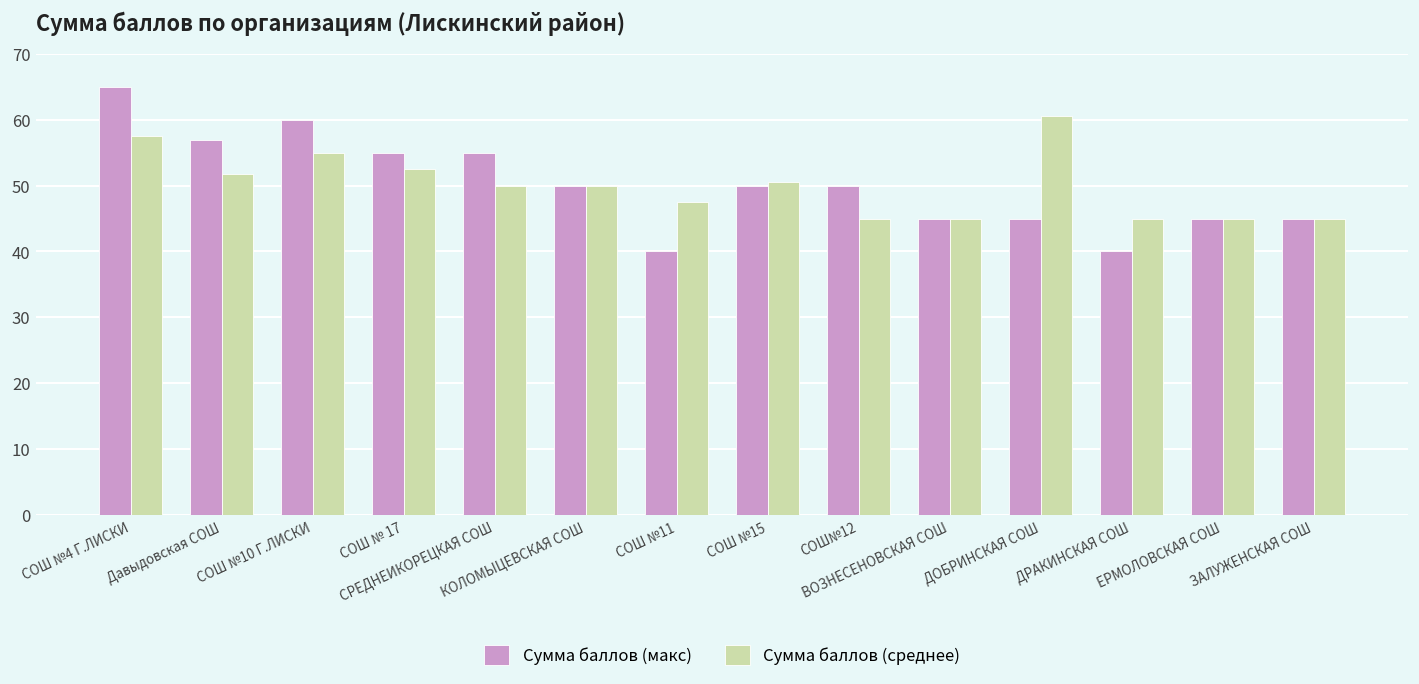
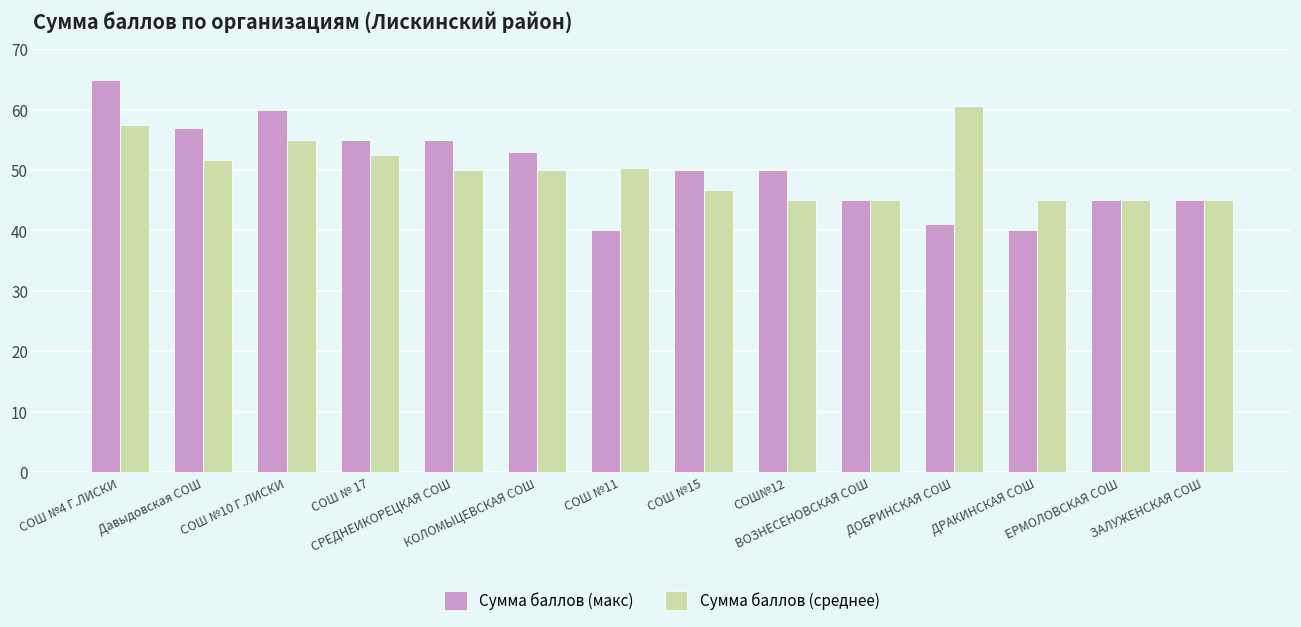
Сумма баллов (макс), КОЛОМЫЦЕВСКАЯ СОШ: 50 -> 53
Сумма баллов (среднее), СОШ №11: 48 -> 50
Сумма баллов (среднее), СОШ №15: 51 -> 47
Сумма баллов (макс), ДОБРИНСКАЯ СОШ: 45 -> 41
